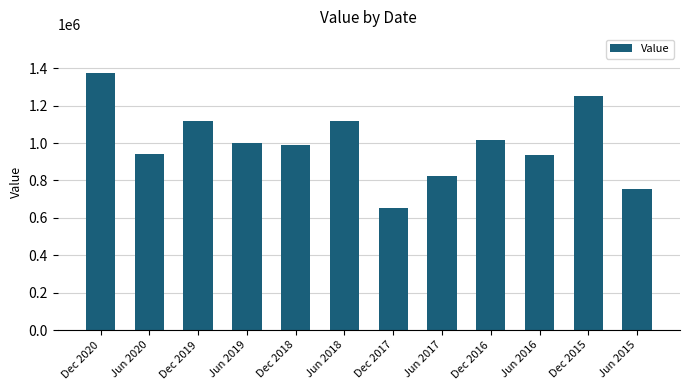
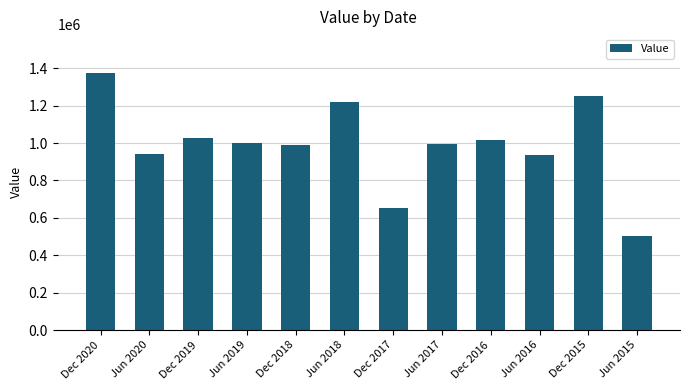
Dec 2019: 1120000 -> 1030000
Jun 2018: 1120000 -> 1220000
Jun 2017: 820000 -> 1000000
Jun 2015: 750000 -> 500000
